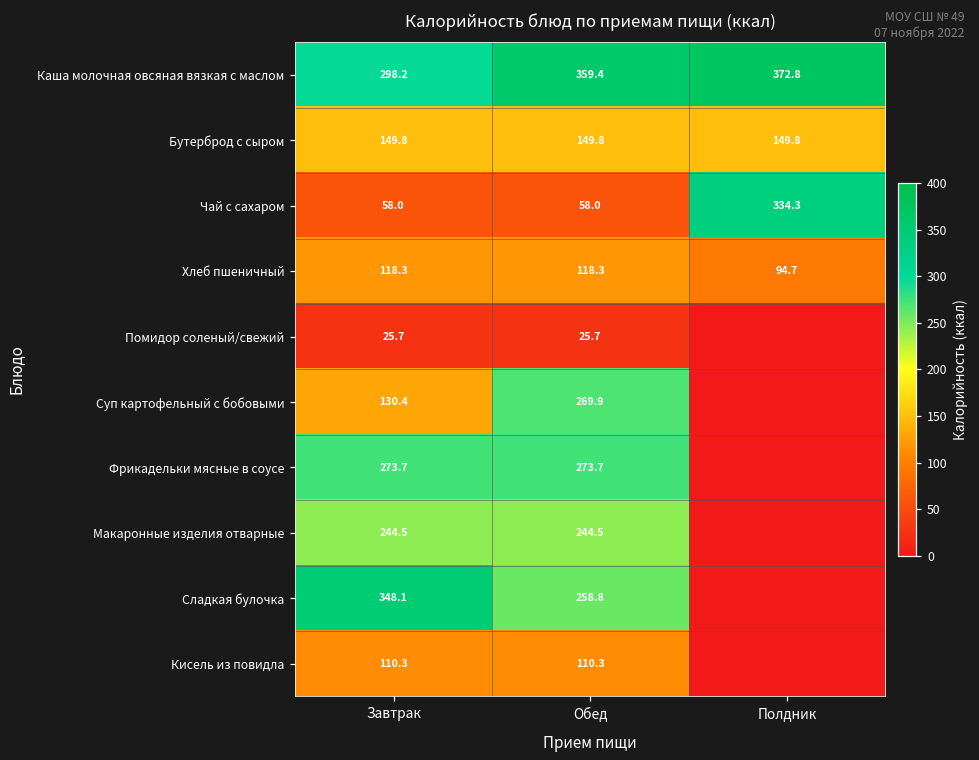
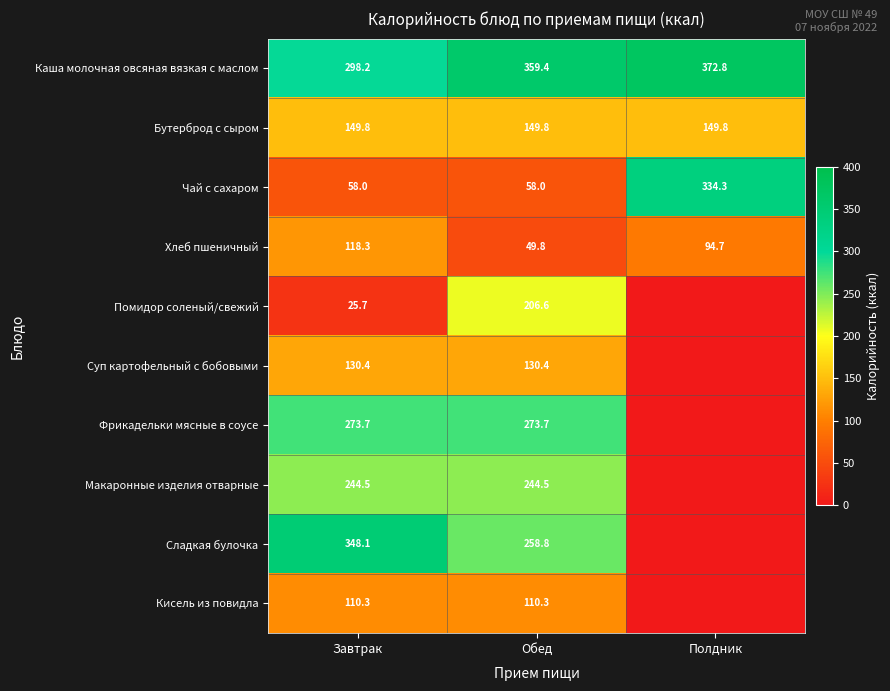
Хлеб пшеничный, Обед: 118.3 -> 49.8
Помидор соленый/свежий, Обед: 25.7 -> 206.6
Суп картофельный с бобовыми, Обед: 269.9 -> 130.4
